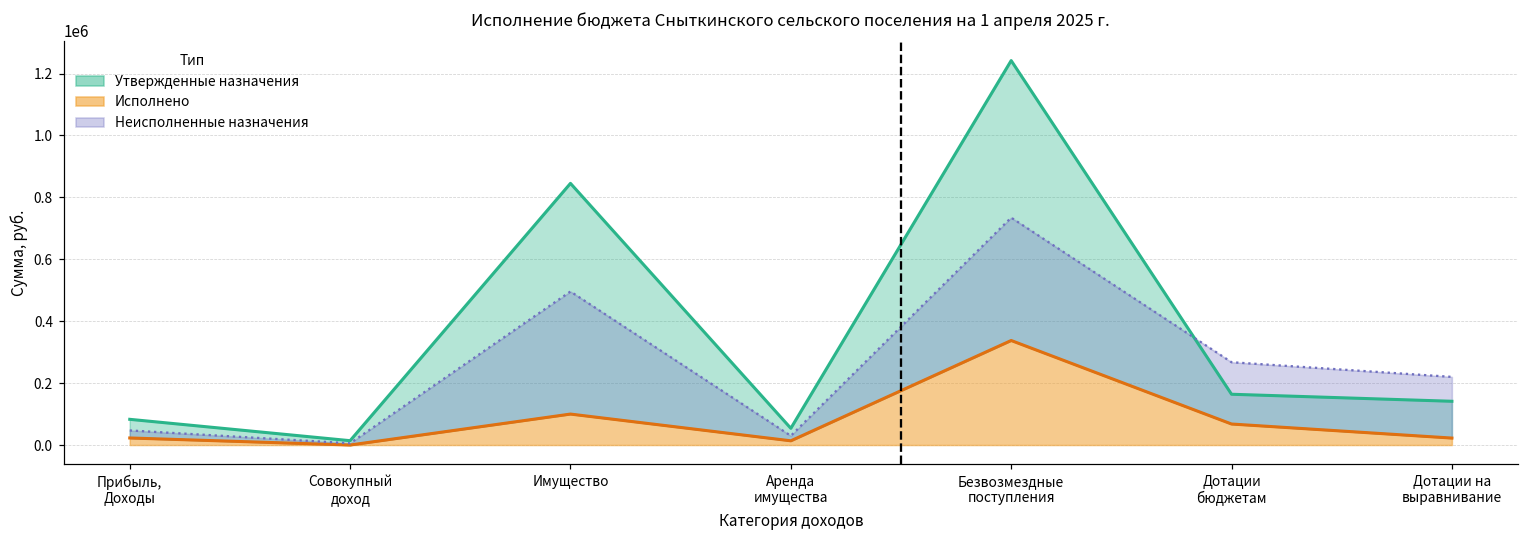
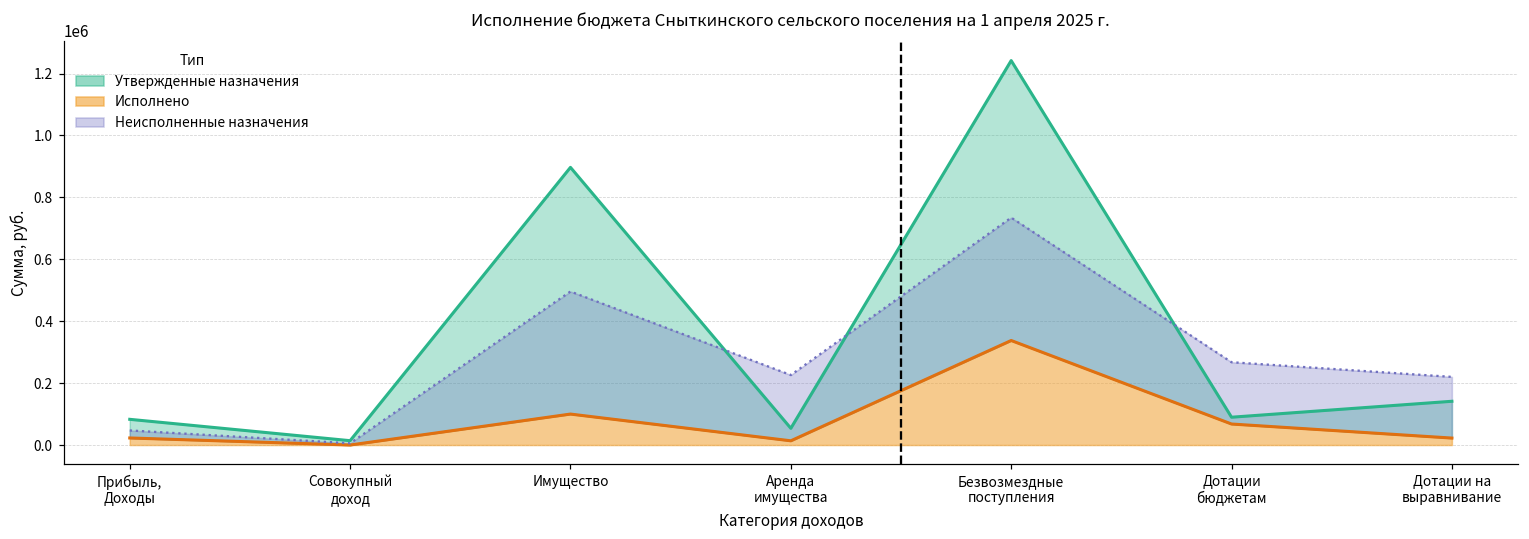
Утвержденные назначения, Имущество: 850000 -> 900000
Неисполненные назначения, Аренда имущества: 20000 -> 210000
Утвержденные назначения, Дотации бюджетам: 160000 -> 90000
